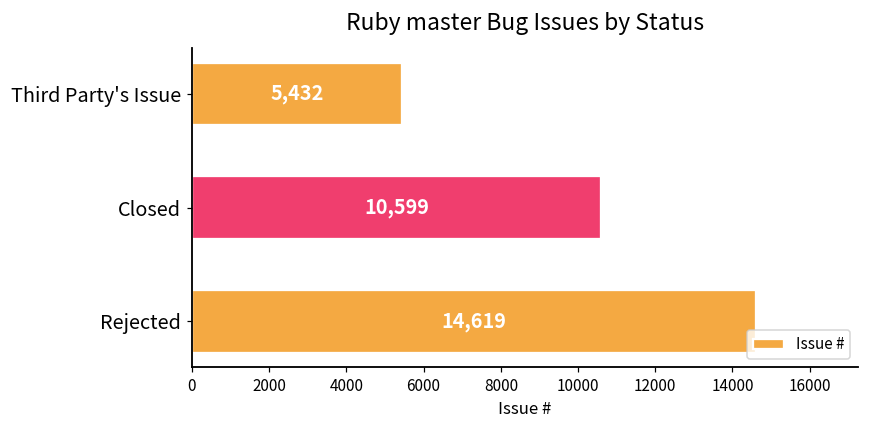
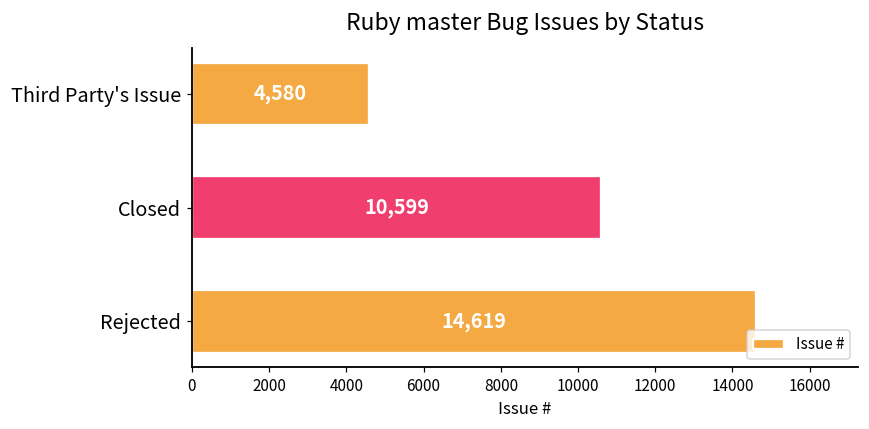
Third Party's Issue: 5,432 -> 4,580
